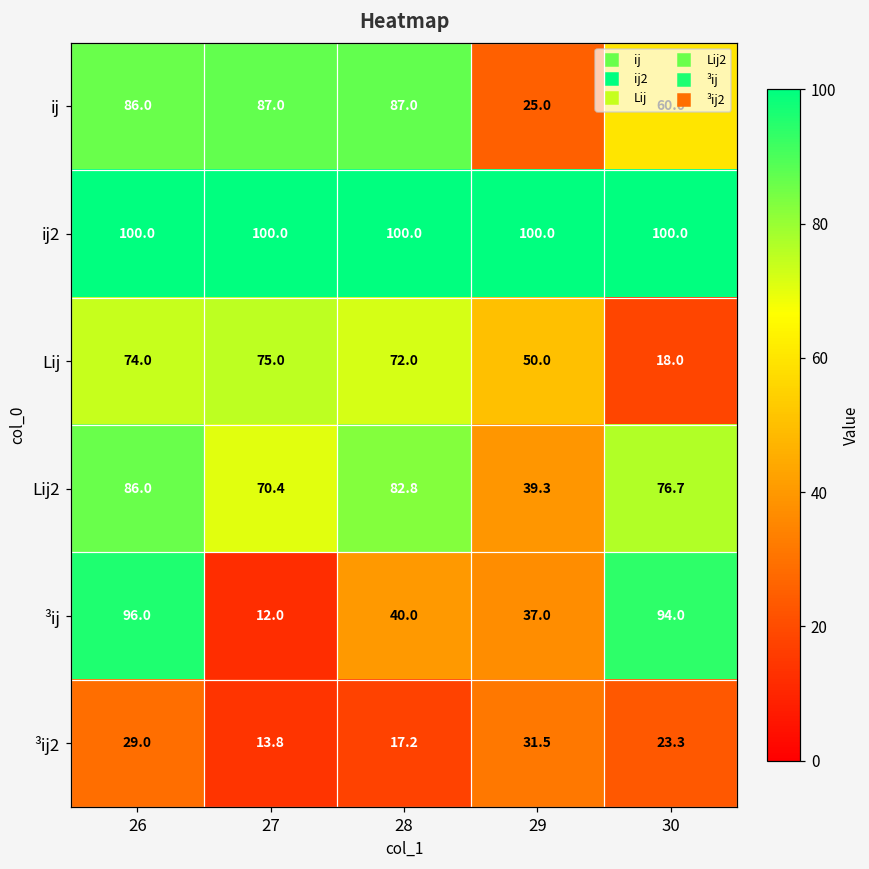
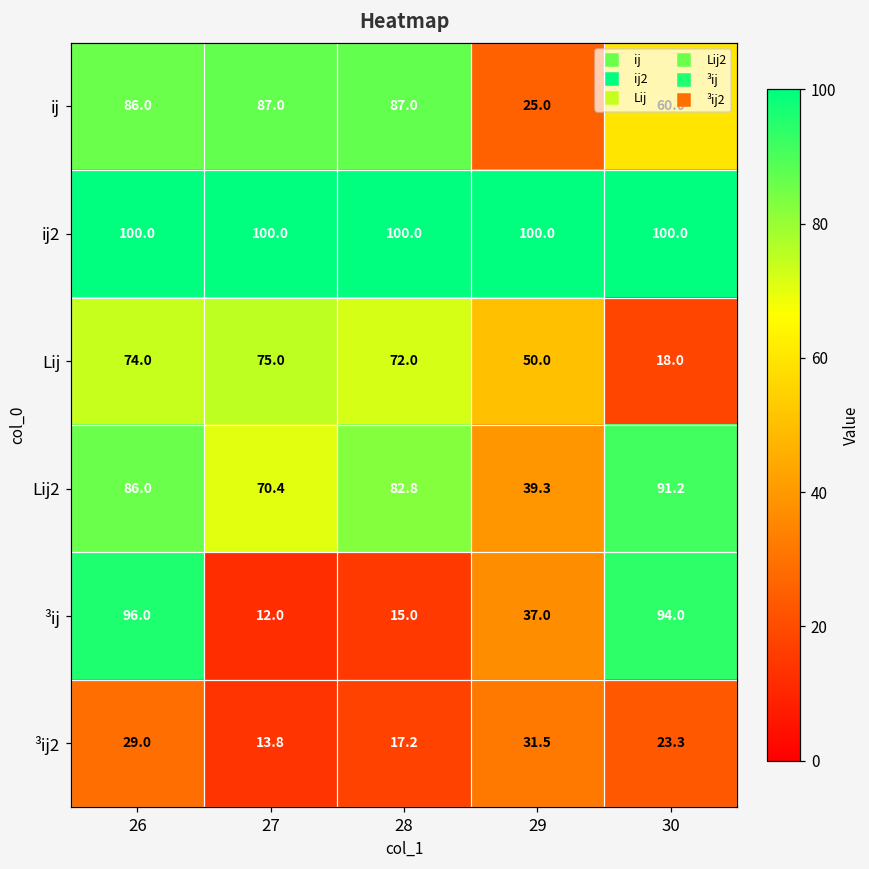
Lij2, 30: 76.7 -> 91.2
³ij, 28: 40.0 -> 15.0
